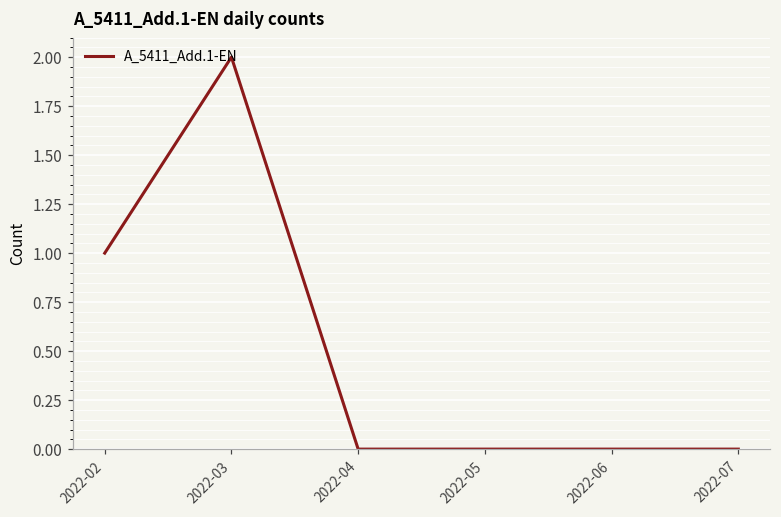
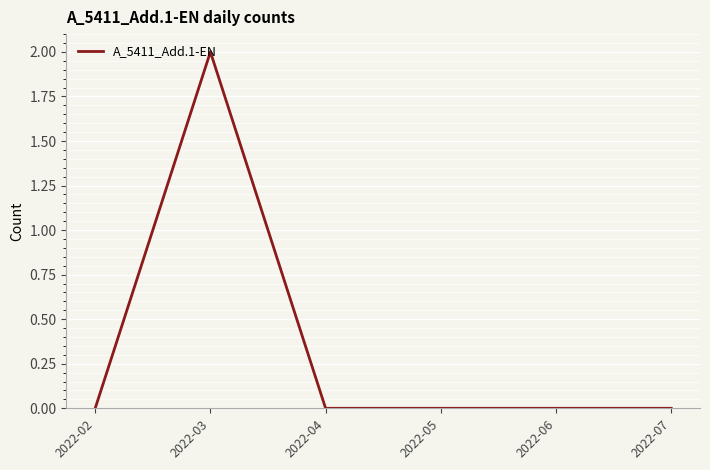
2022-02: 1 -> 0
